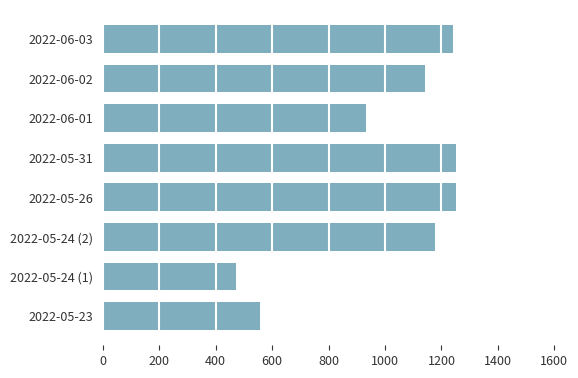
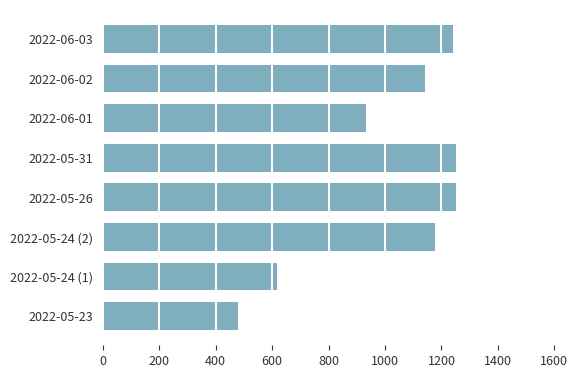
2022-05-24 (1): 470 -> 620
2022-05-23: 560 -> 480
